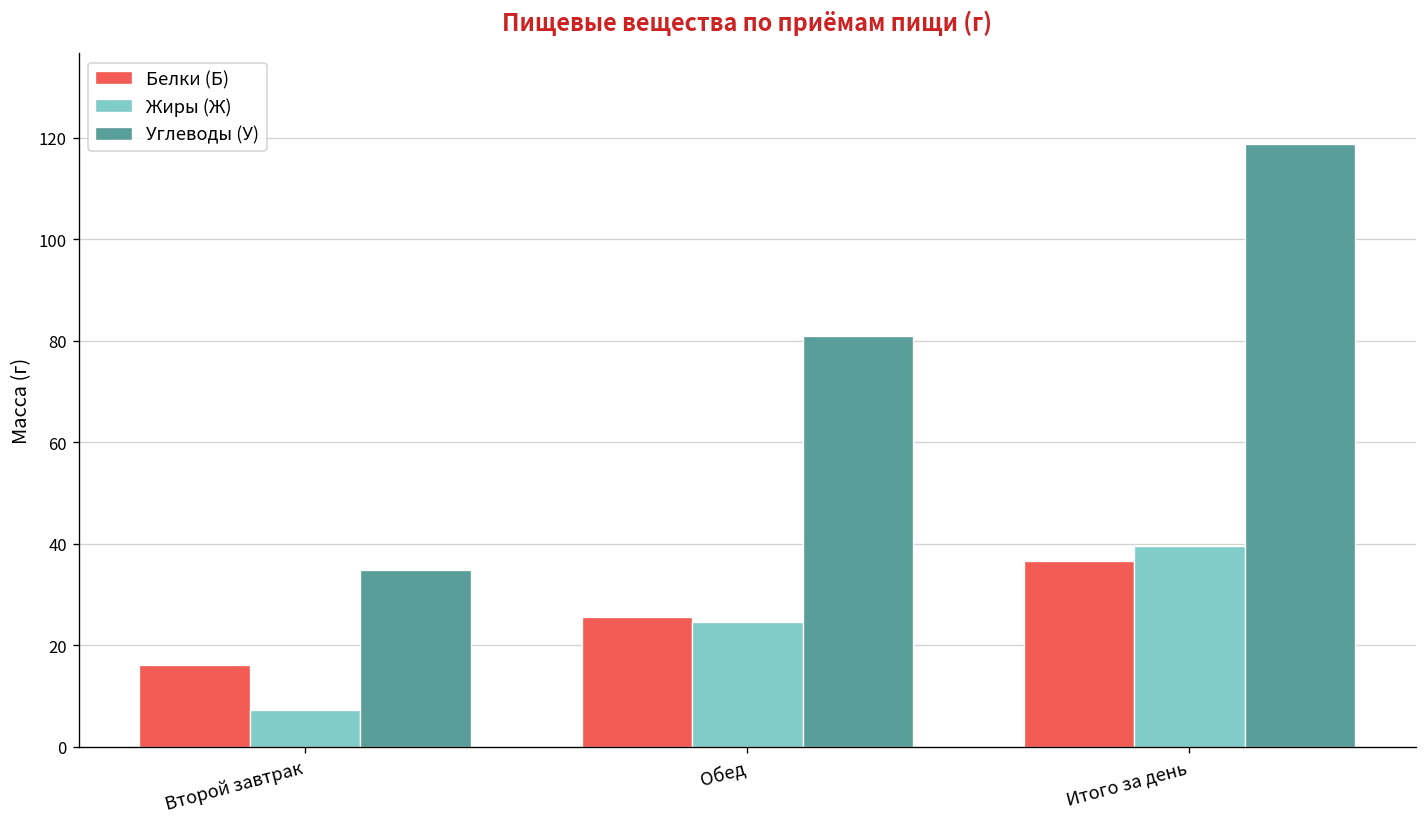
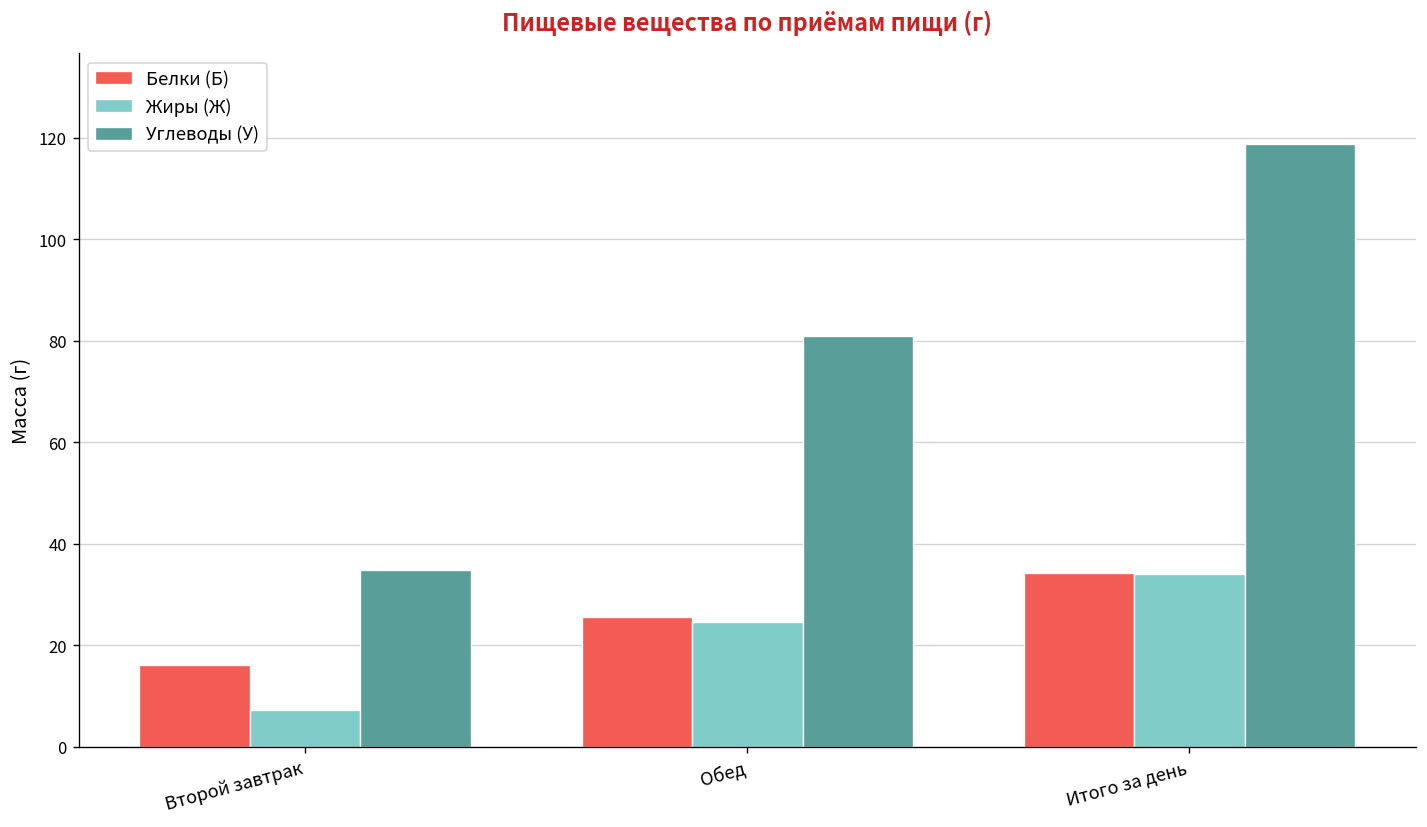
Белки (Б), Итого за день: 37 -> 34
Жиры (Ж), Итого за день: 40 -> 34
